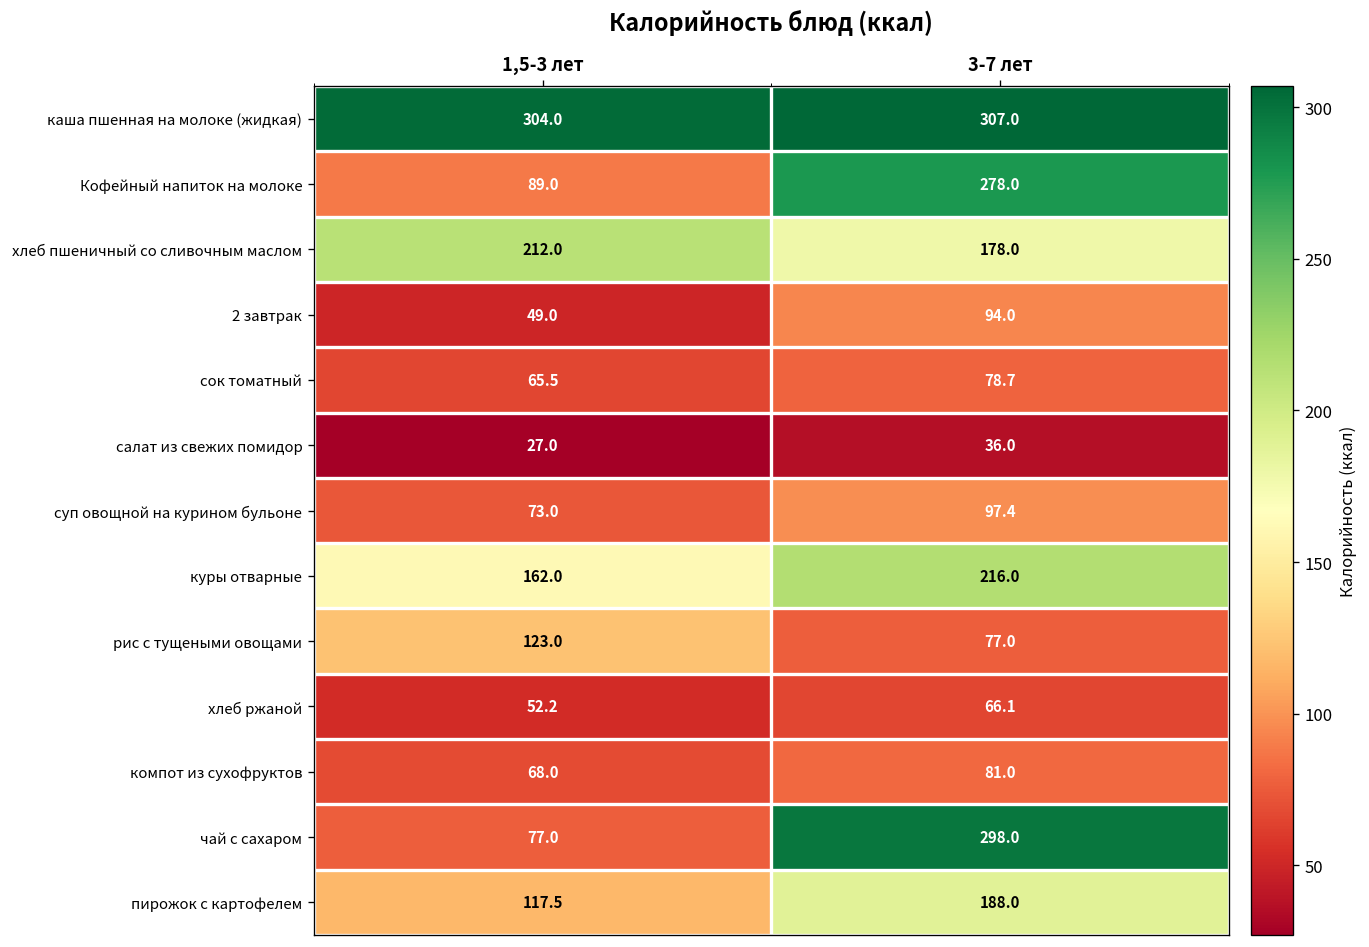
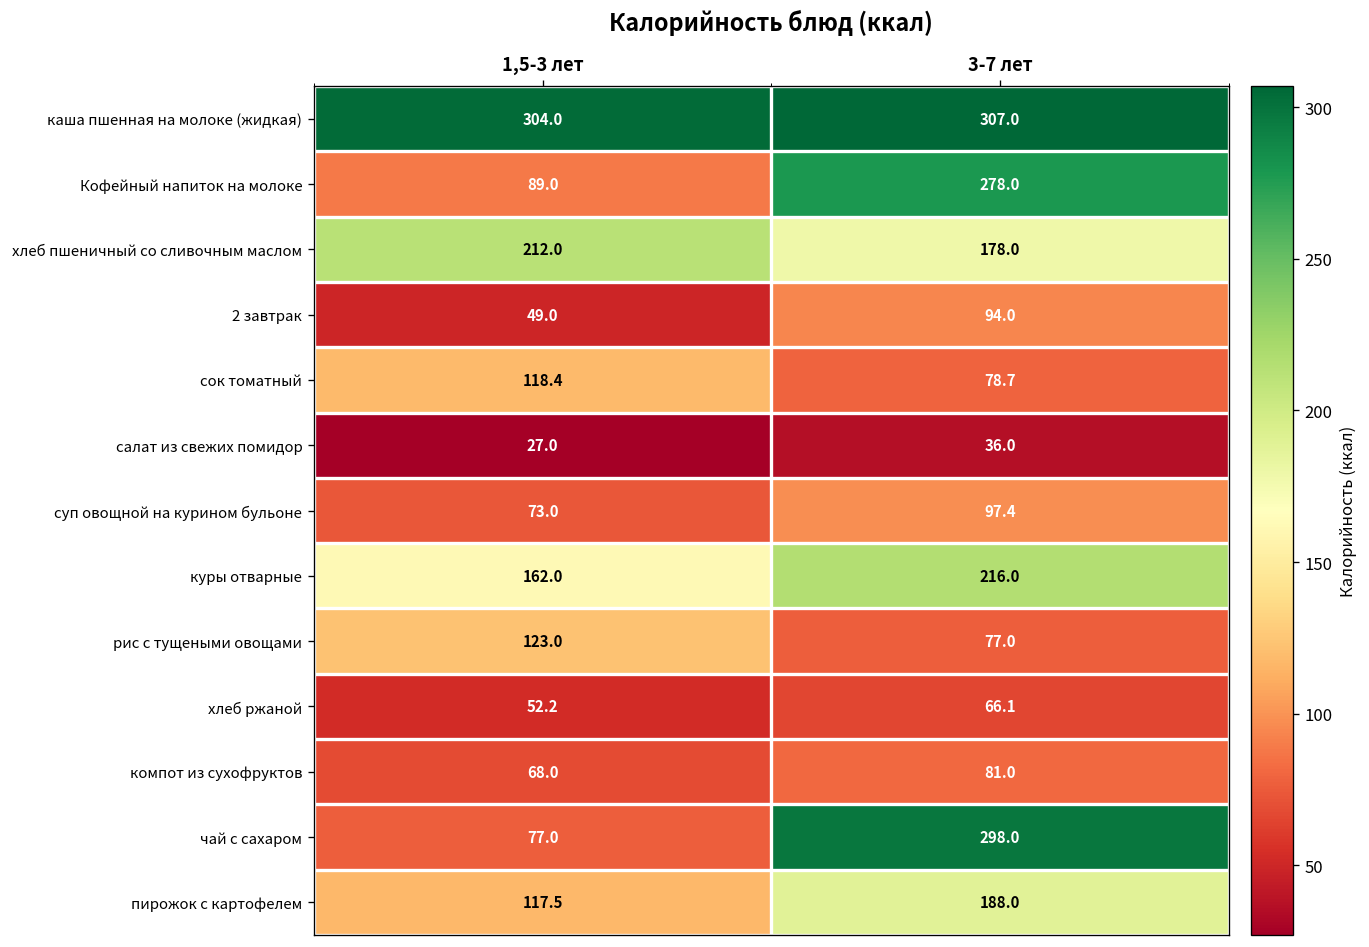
сок томатный, 1,5-3 лет: 65.5 -> 118.4
